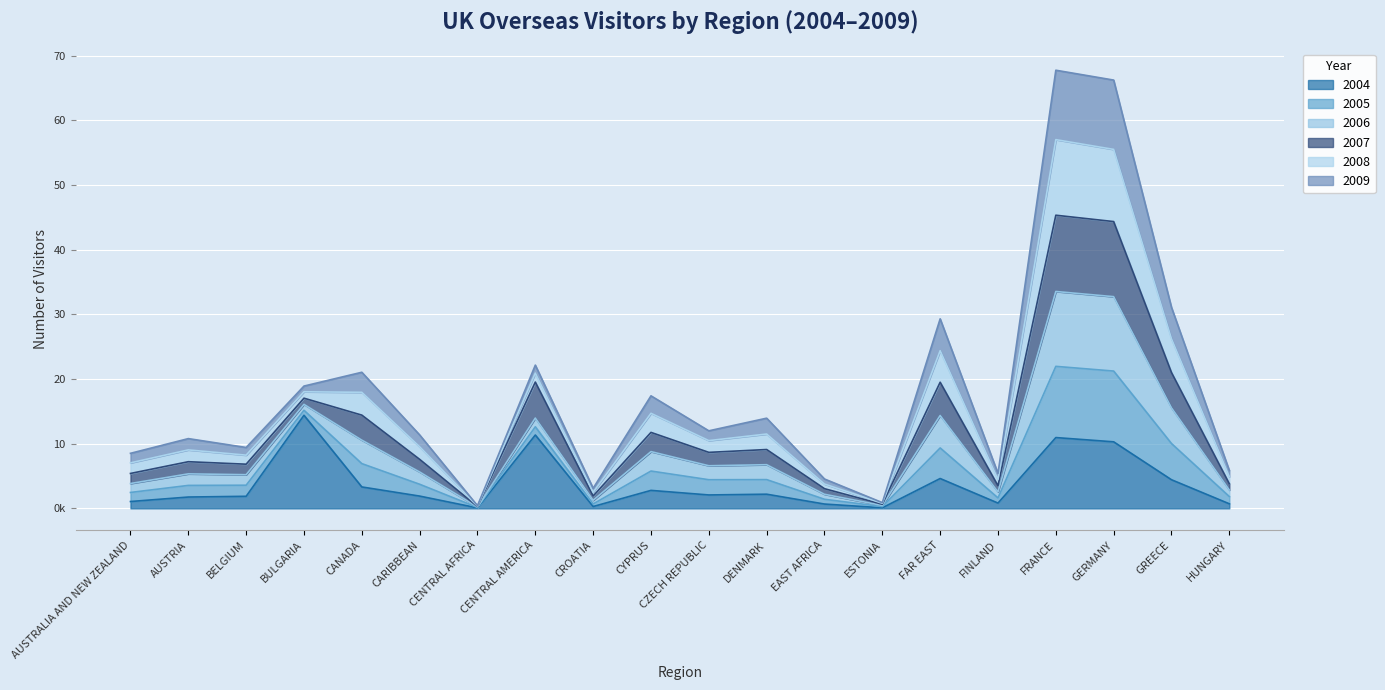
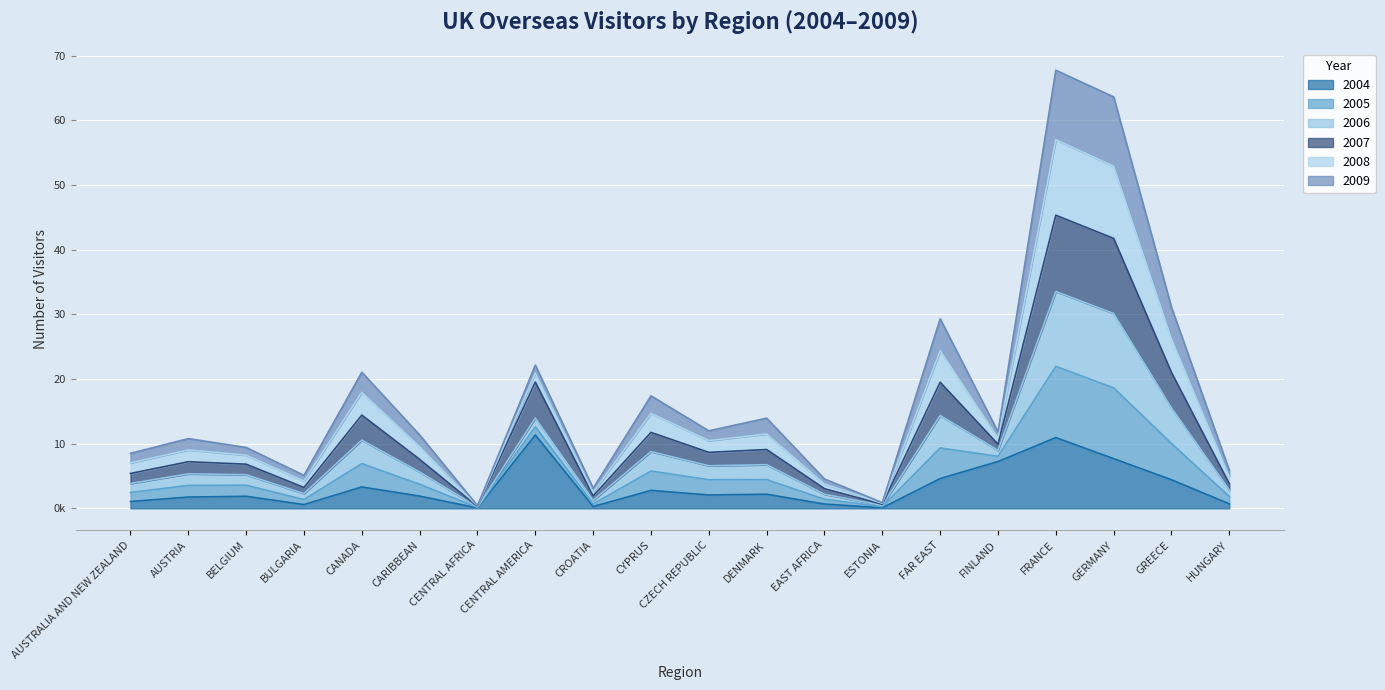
2004, BULGARIA: 14 -> 1
2004, FINLAND: 1 -> 7
2004, GERMANY: 10 -> 8
